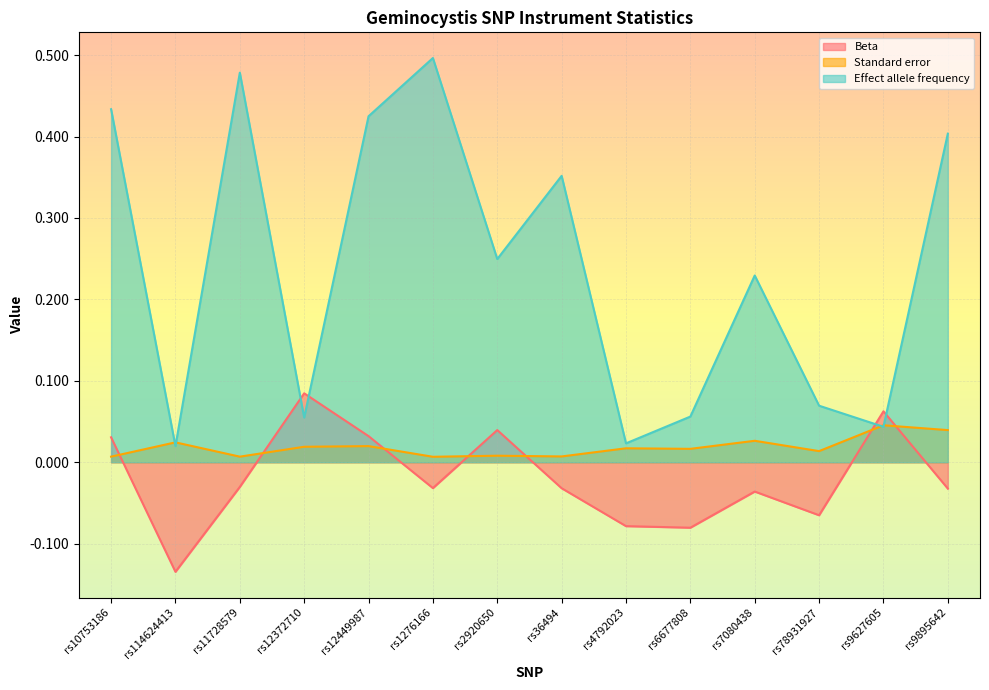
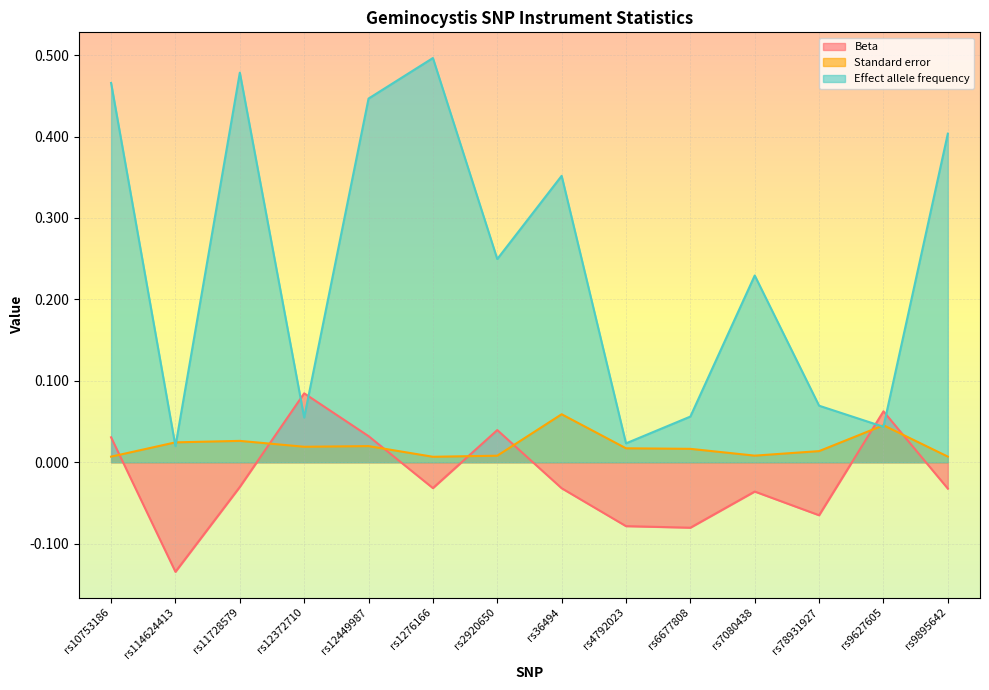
Effect allele frequency, rs10753186: 0.43 -> 0.47
Standard error, rs11728579: 0.01 -> 0.03
Effect allele frequency, rs12449987: 0.42 -> 0.45
Standard error, rs36494: 0.01 -> 0.06
Standard error, rs7080438: 0.03 -> 0.01
Standard error, rs9895642: 0.04 -> 0.01
